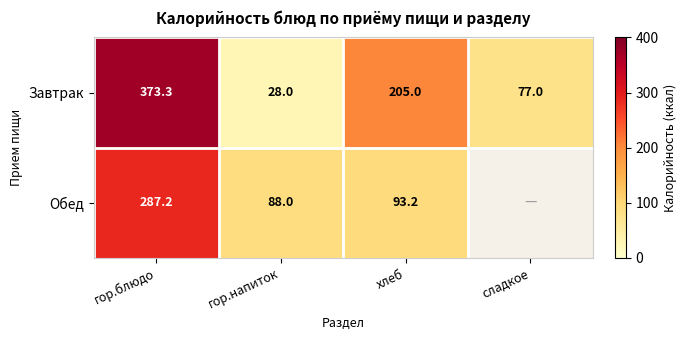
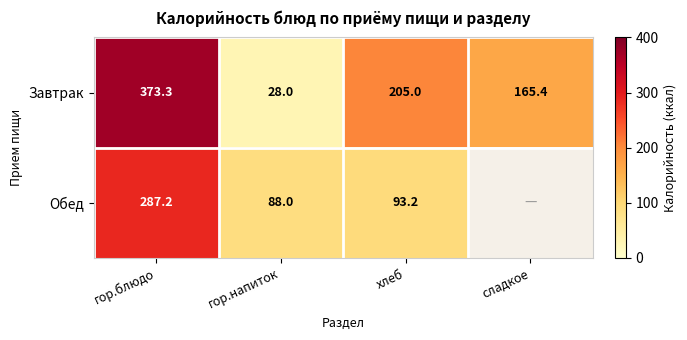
Завтрак, сладкое: 77.0 -> 165.4
